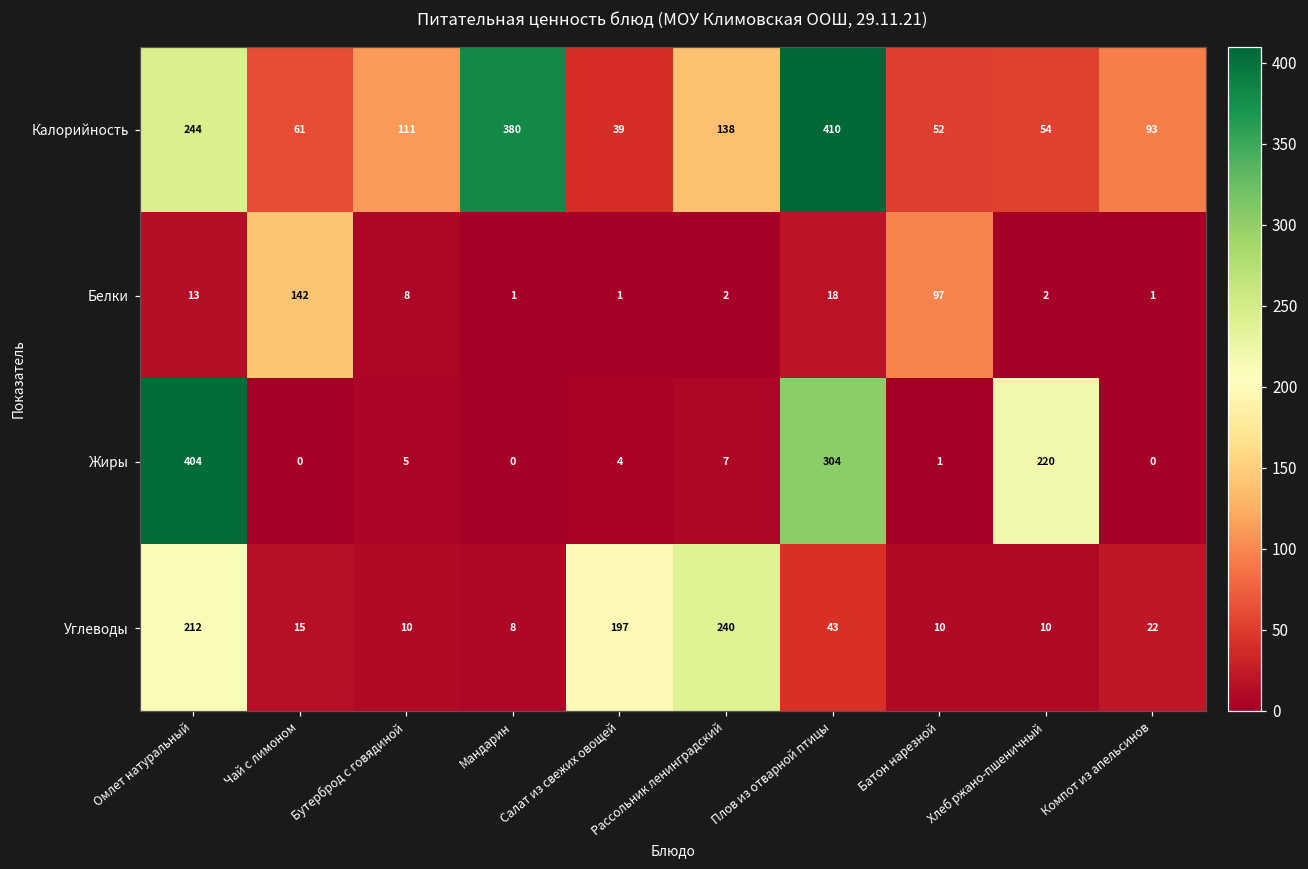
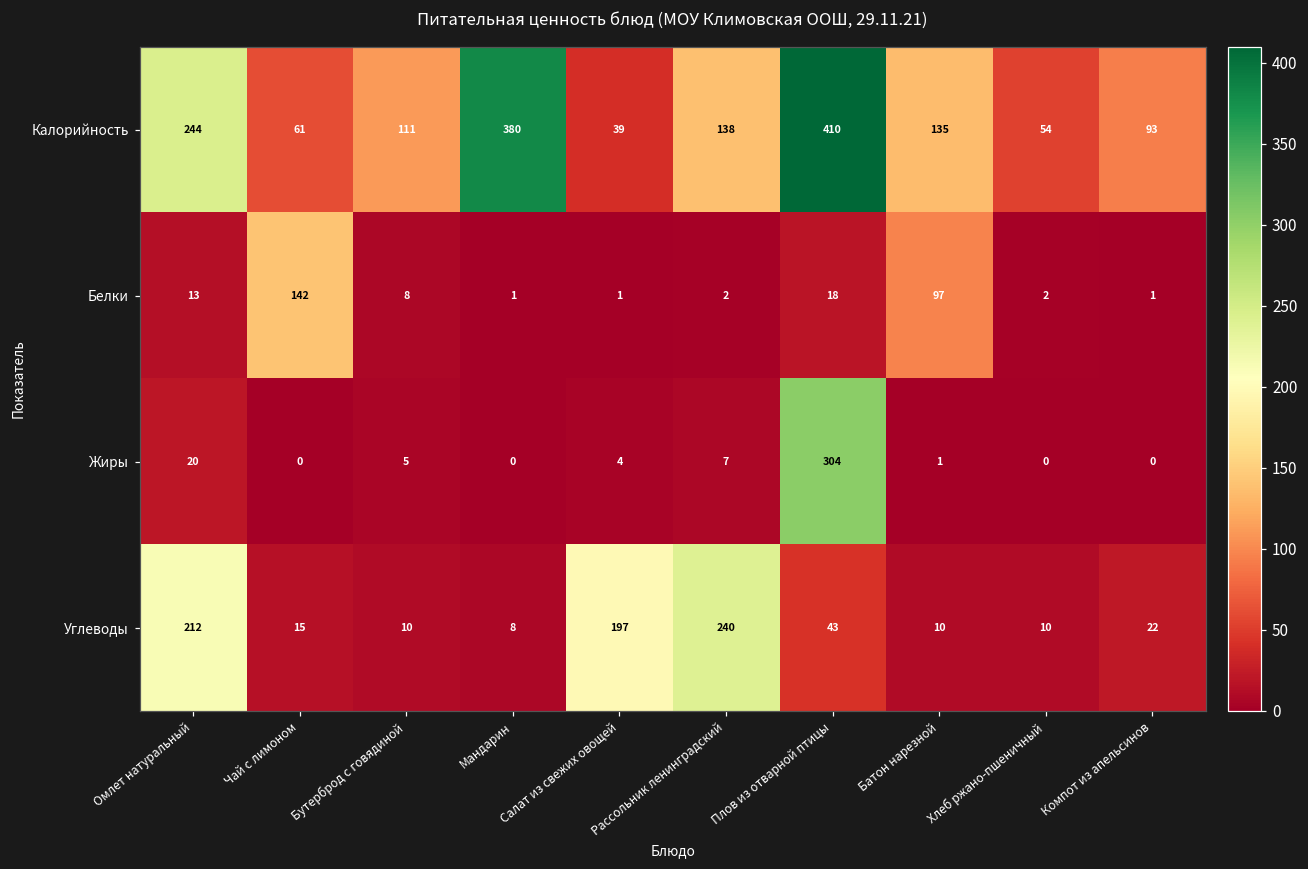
Калорийность, Батон нарезной: 52 -> 135
Жиры, Омлет натуральный: 404 -> 20
Жиры, Хлеб ржано-пшеничный: 220 -> 0
